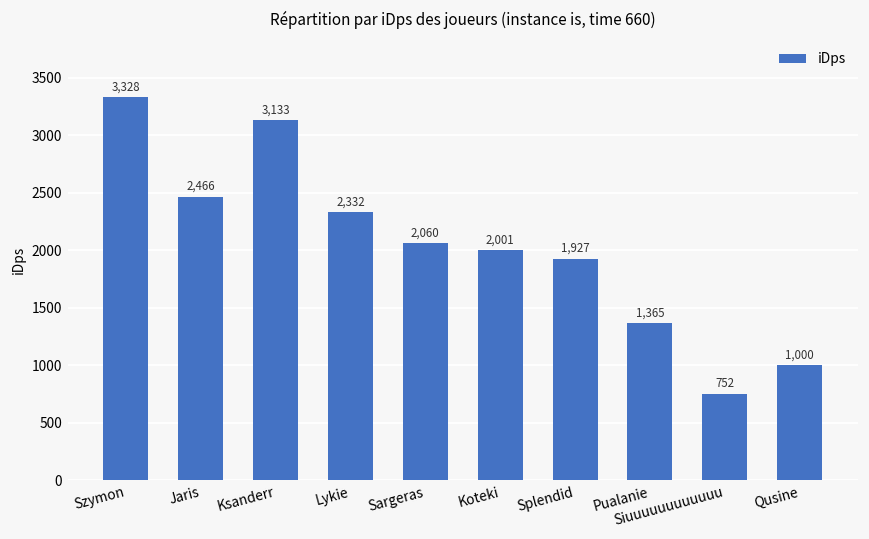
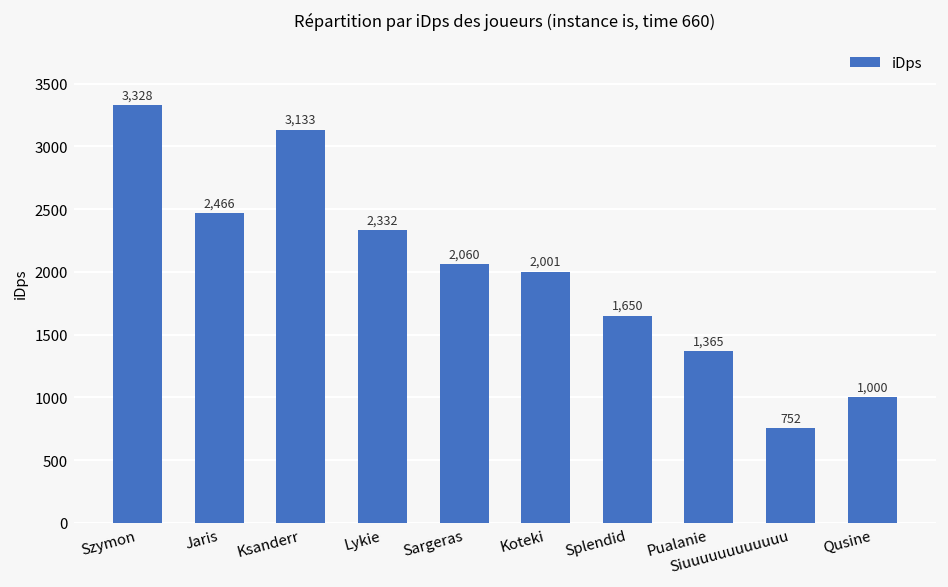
Splendid: 1,927 -> 1,650
